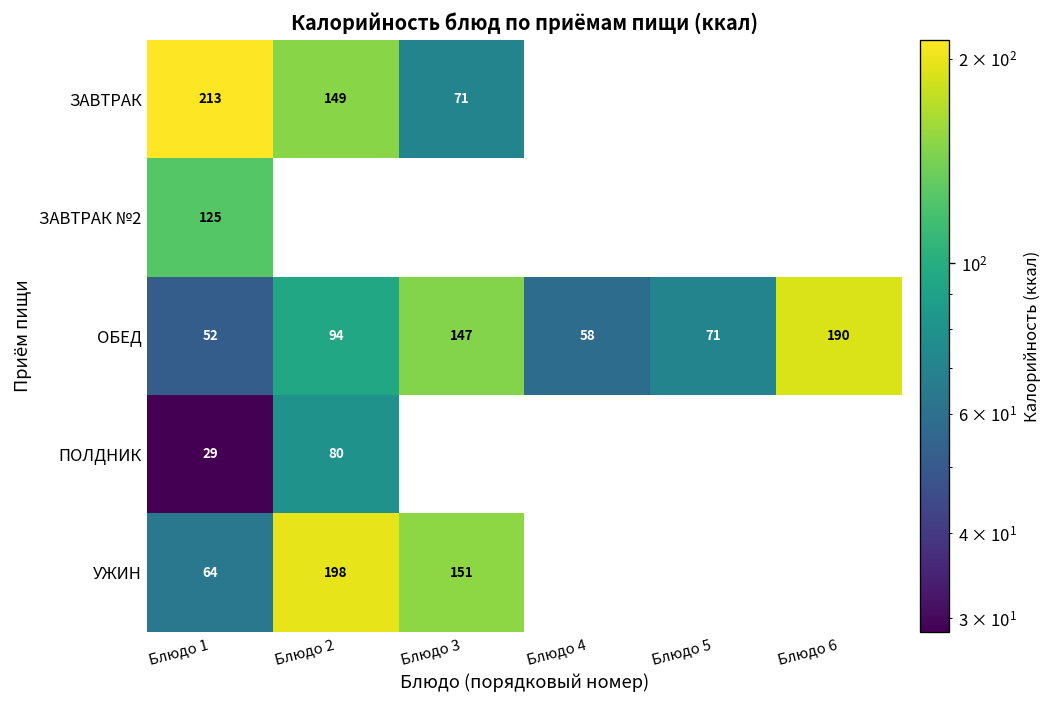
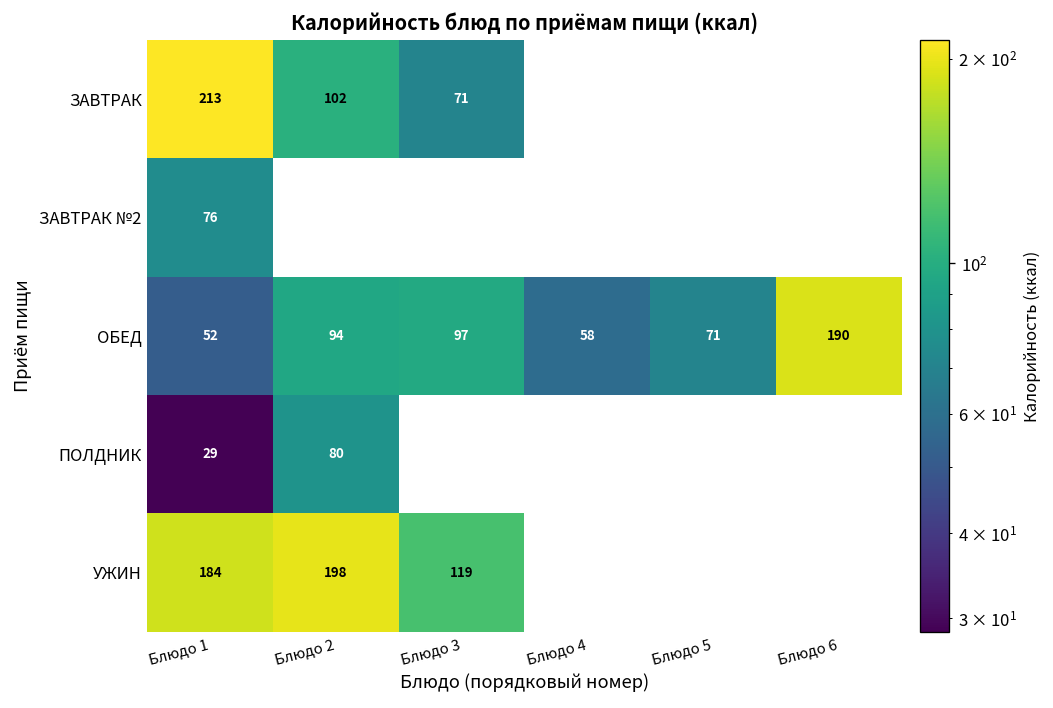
ЗАВТРАК, Блюдо 2: 149 -> 102
ЗАВТРАК №2, Блюдо 1: 125 -> 76
ОБЕД, Блюдо 3: 147 -> 97
УЖИН, Блюдо 1: 64 -> 184
УЖИН, Блюдо 3: 151 -> 119
